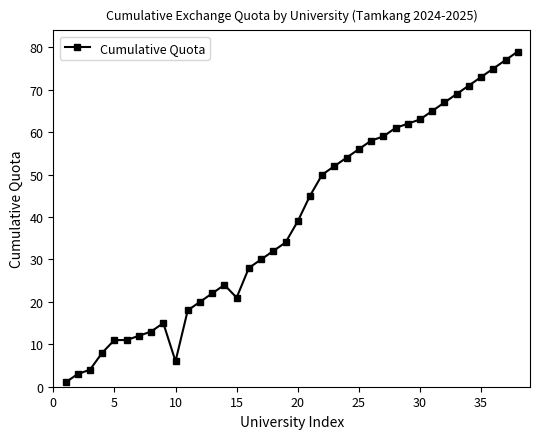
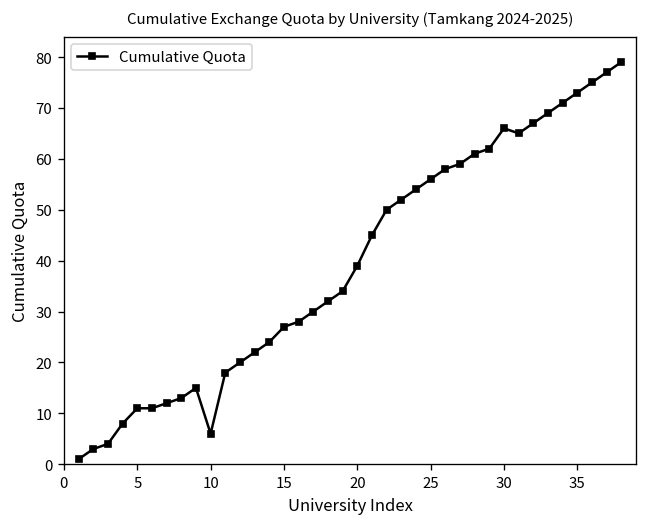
15: 21 -> 27
30: 63 -> 66
